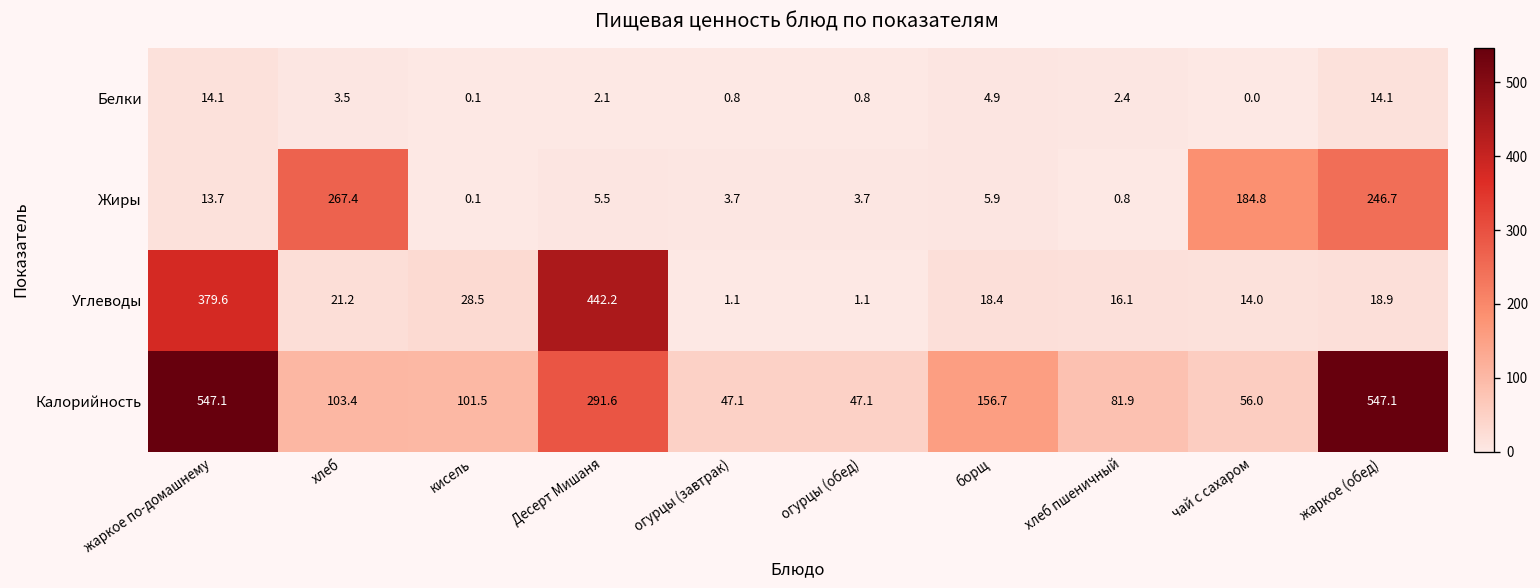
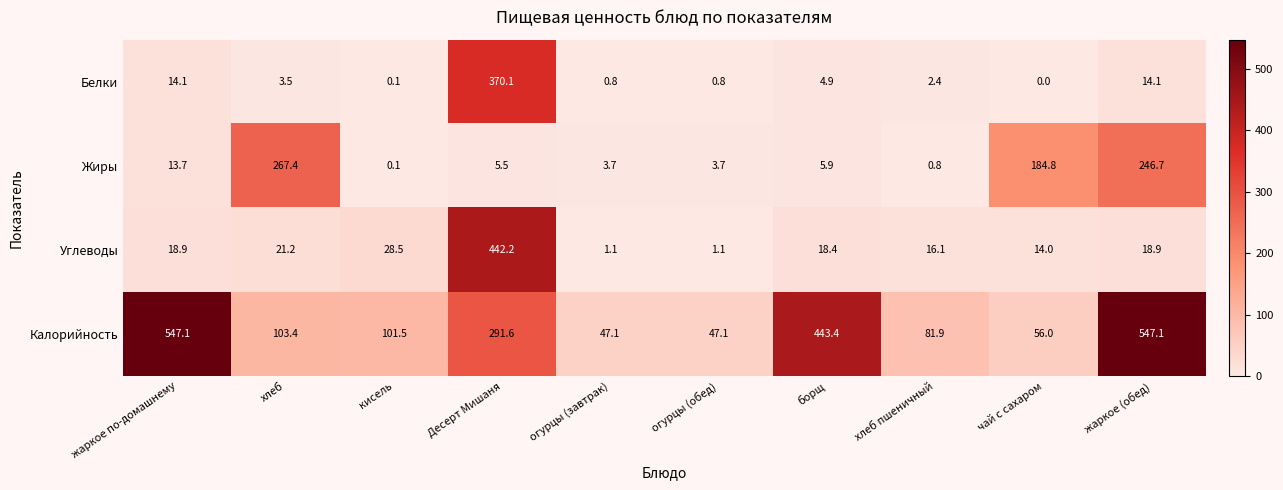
Белки, Десерт Мишаня: 2.1 -> 370.1
Углеводы, жаркое по-домашнему: 379.6 -> 18.9
Калорийность, борщ: 156.7 -> 443.4
